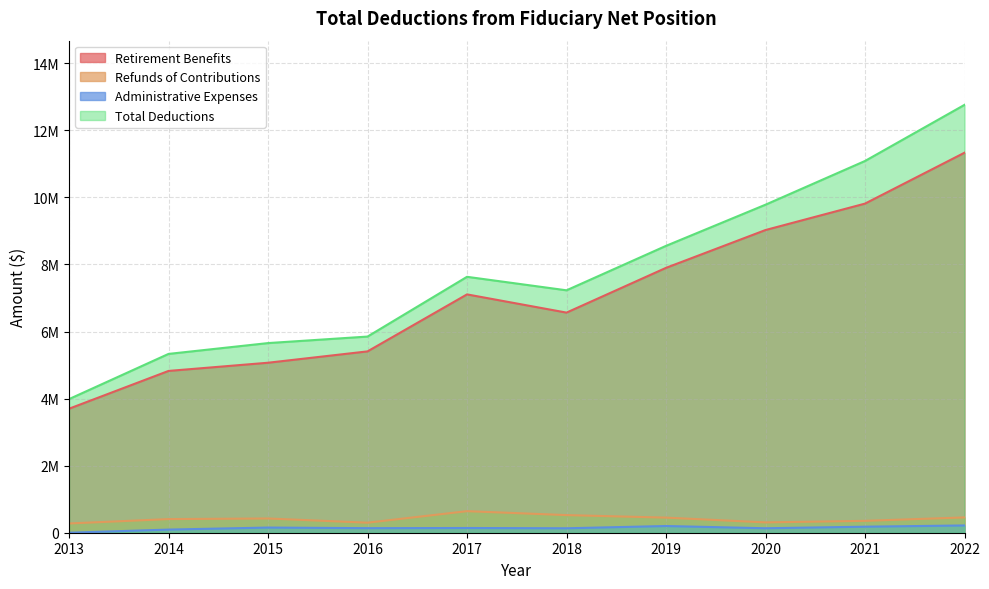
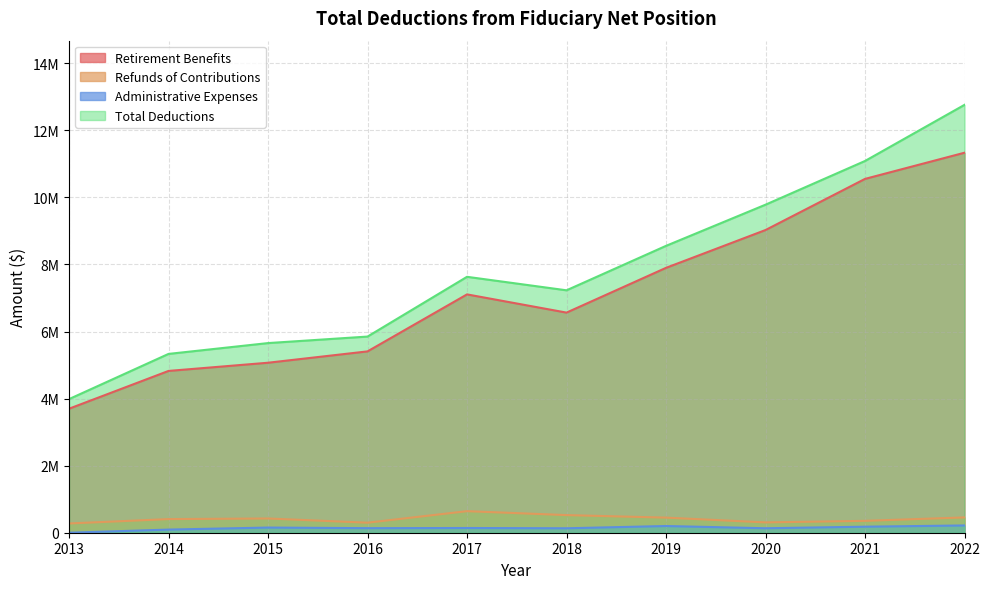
Retirement Benefits, 2021: 9800000 -> 10600000
